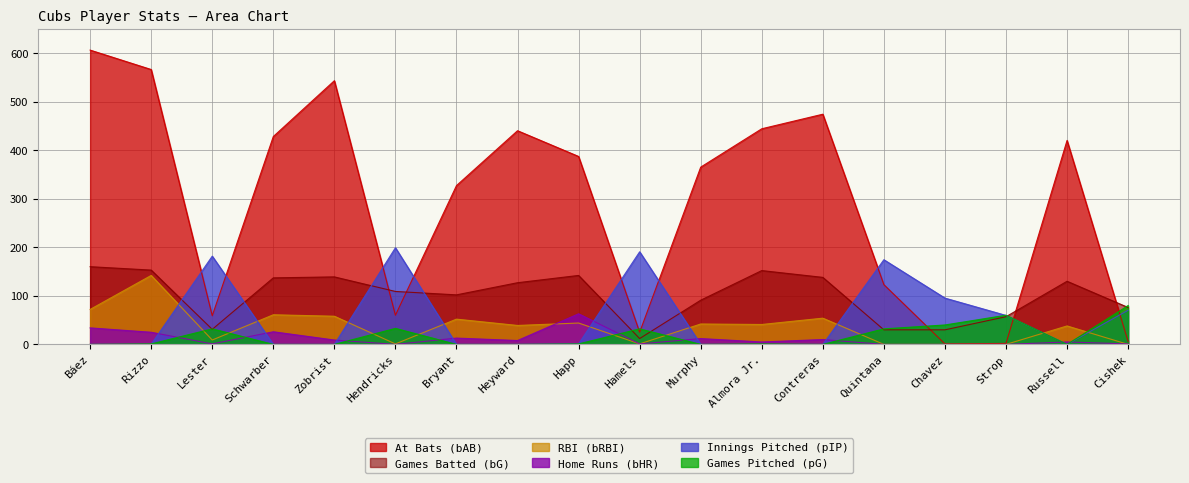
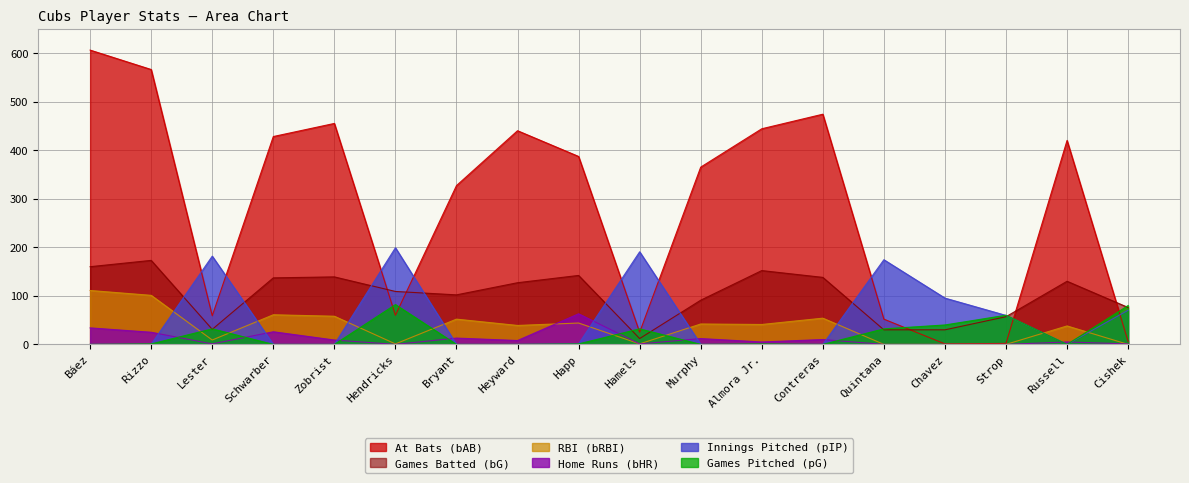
RBI (bRBI), Báez: 70 -> 110
Games Batted (bG), Rizzo: 150 -> 170
RBI (bRBI), Rizzo: 140 -> 100
At Bats (bAB), Zobrist: 540 -> 460
Games Pitched (pG), Hendricks: 30 -> 80
At Bats (bAB), Quintana: 120 -> 50
